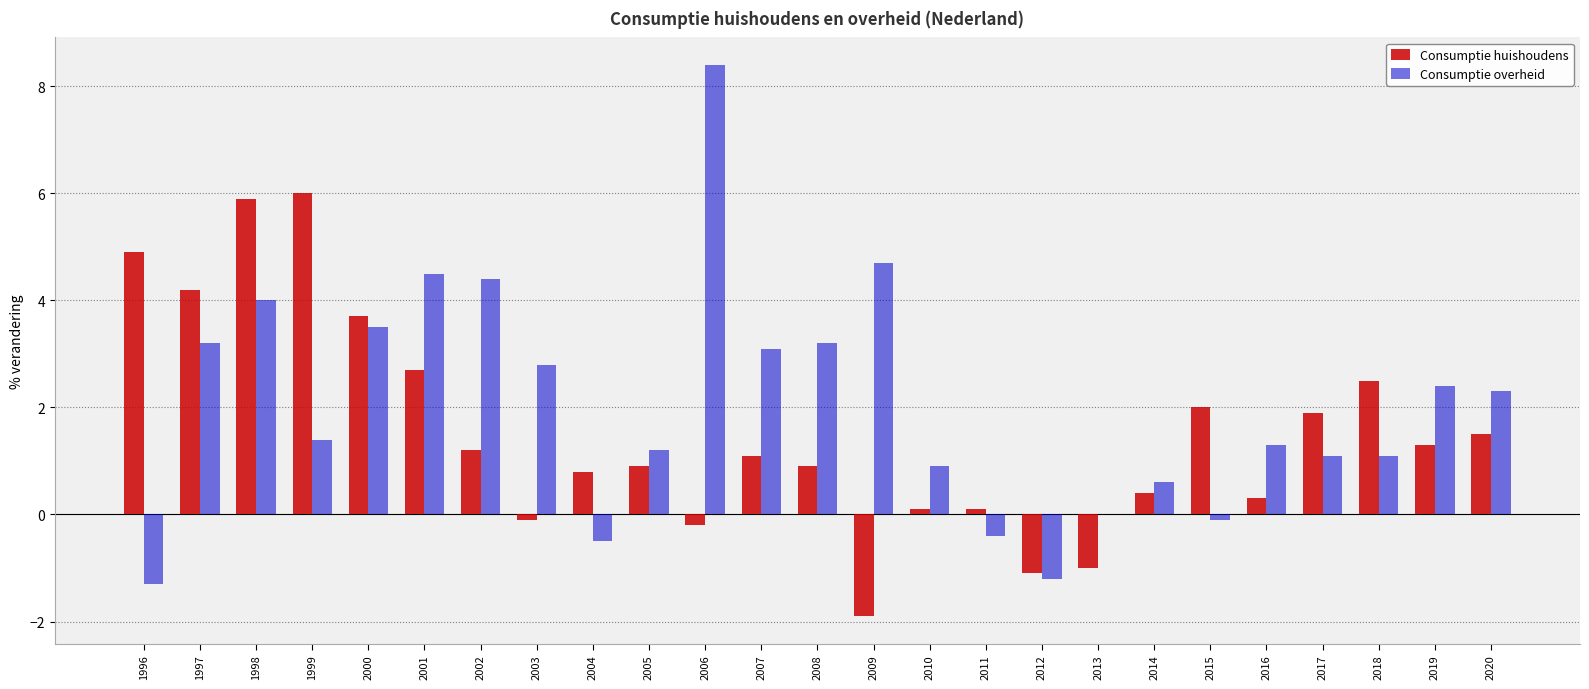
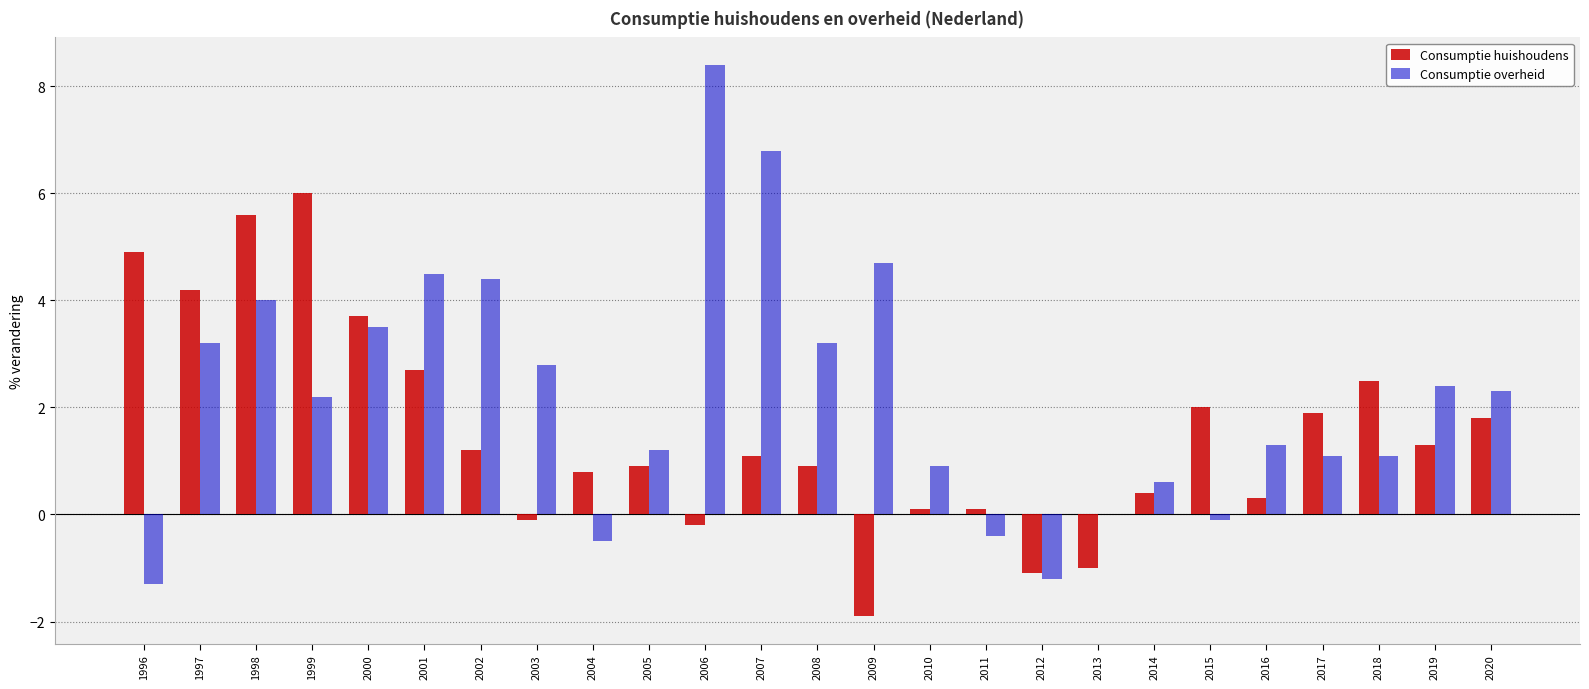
Consumptie huishoudens, 1998: 5.9 -> 5.6
Consumptie overheid, 1999: 1.4 -> 2.2
Consumptie overheid, 2007: 3.1 -> 6.8
Consumptie huishoudens, 2020: 1.5 -> 1.8
